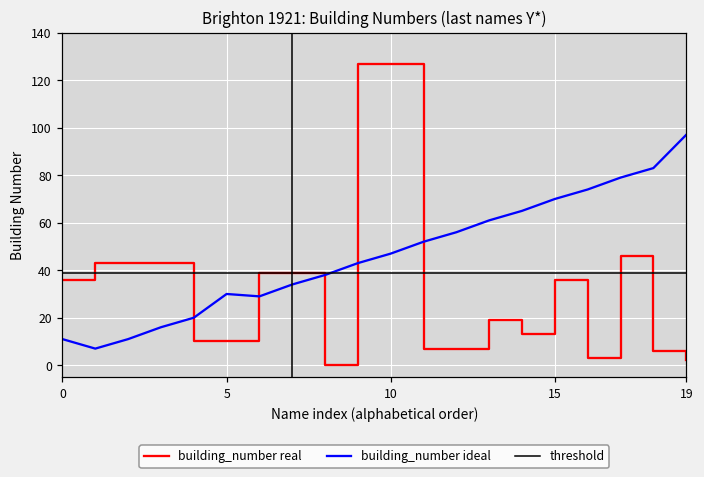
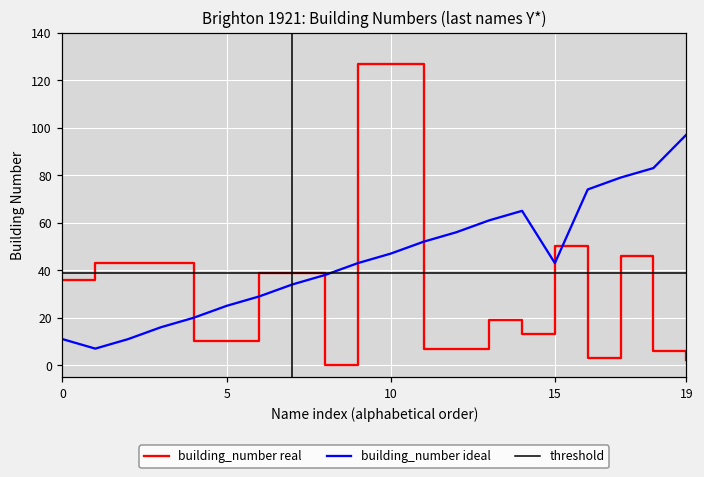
building_number ideal, 5: 30 -> 25
building_number real, 15: 36 -> 50
building_number ideal, 15: 70 -> 43
